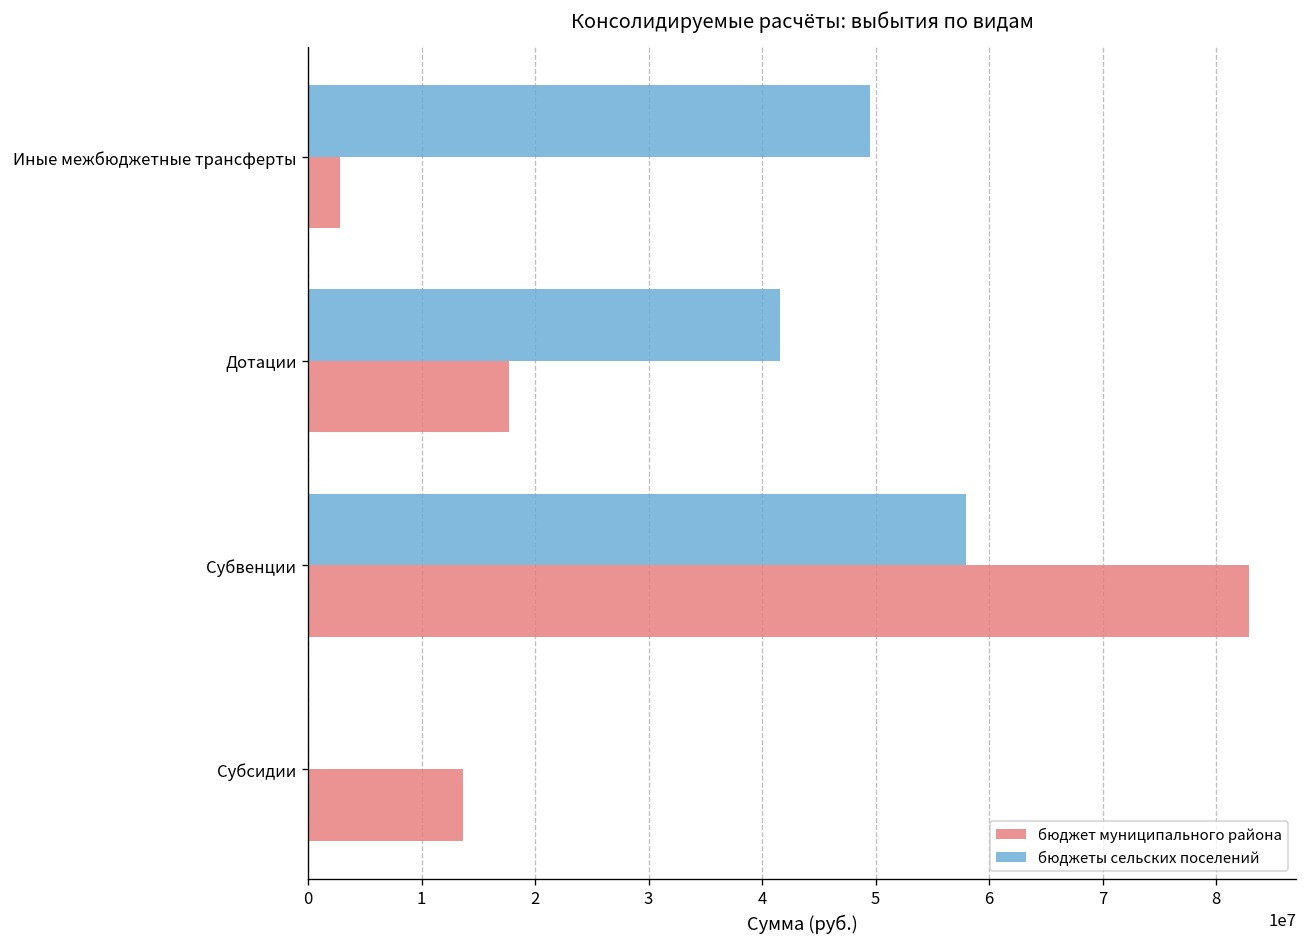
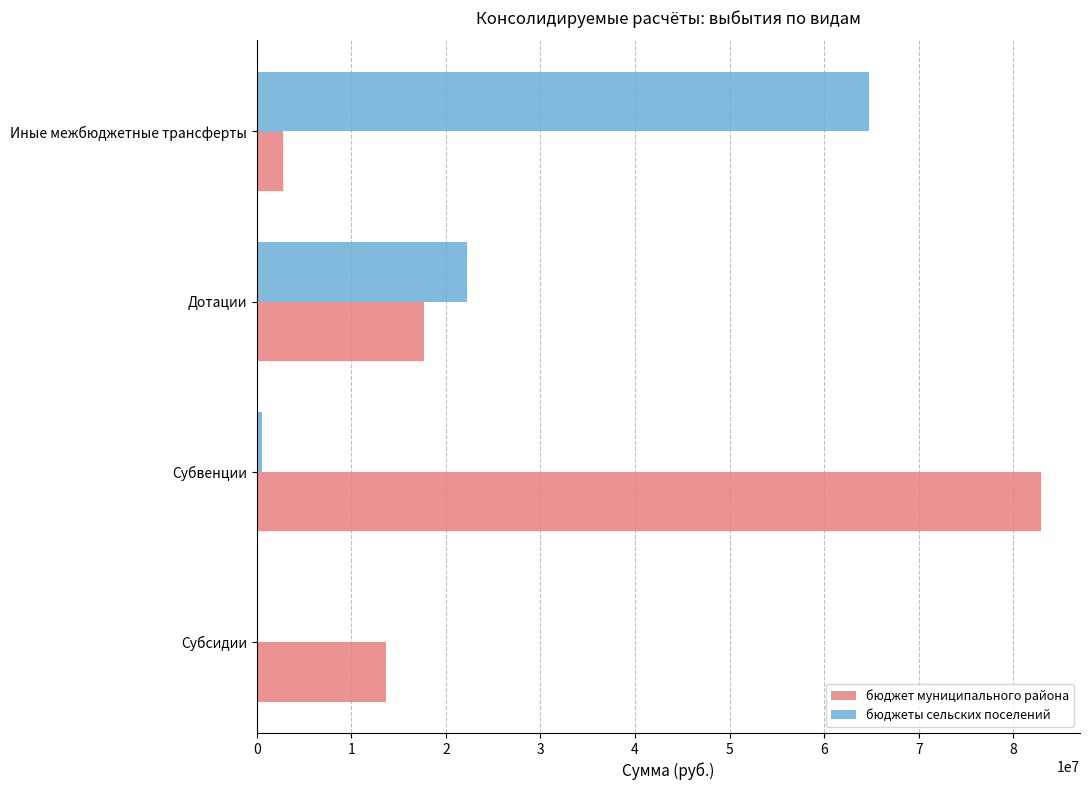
бюджеты сельских поселений, Иные межбюджетные трансферты: 49000000 -> 65000000
бюджеты сельских поселений, Дотации: 42000000 -> 22000000
бюджеты сельских поселений, Субвенции: 58000000 -> 1000000
